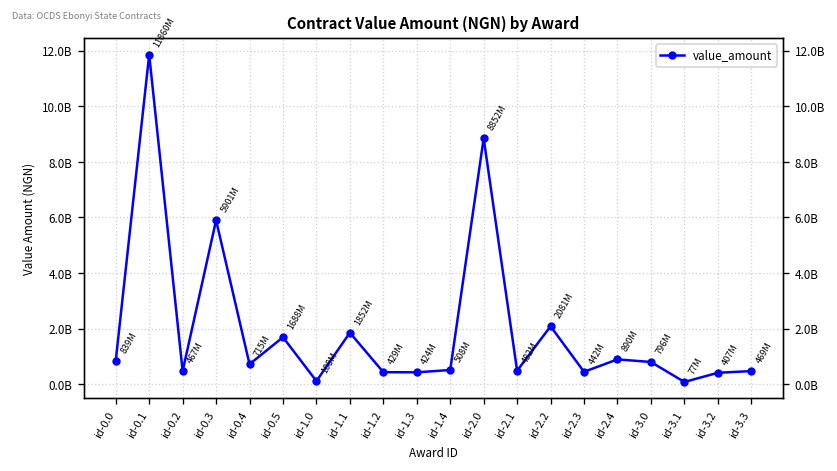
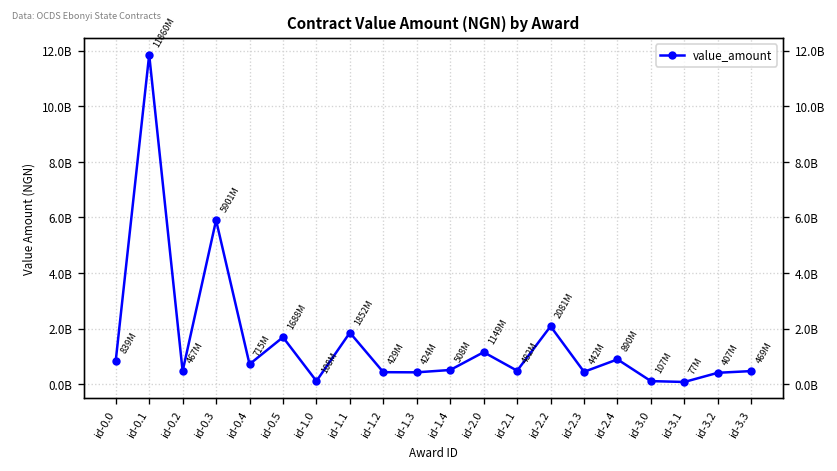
id-2.0: 8852M -> 1149M
id-3.0: 796M -> 107M
